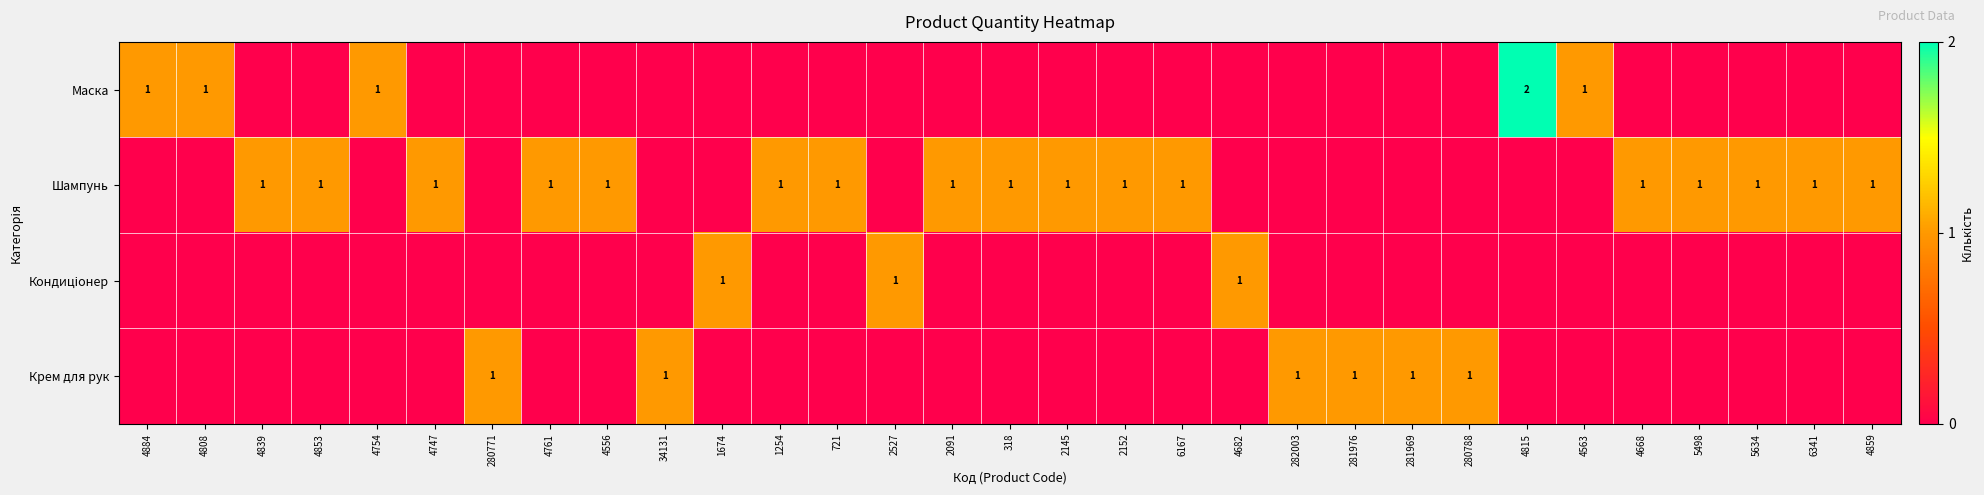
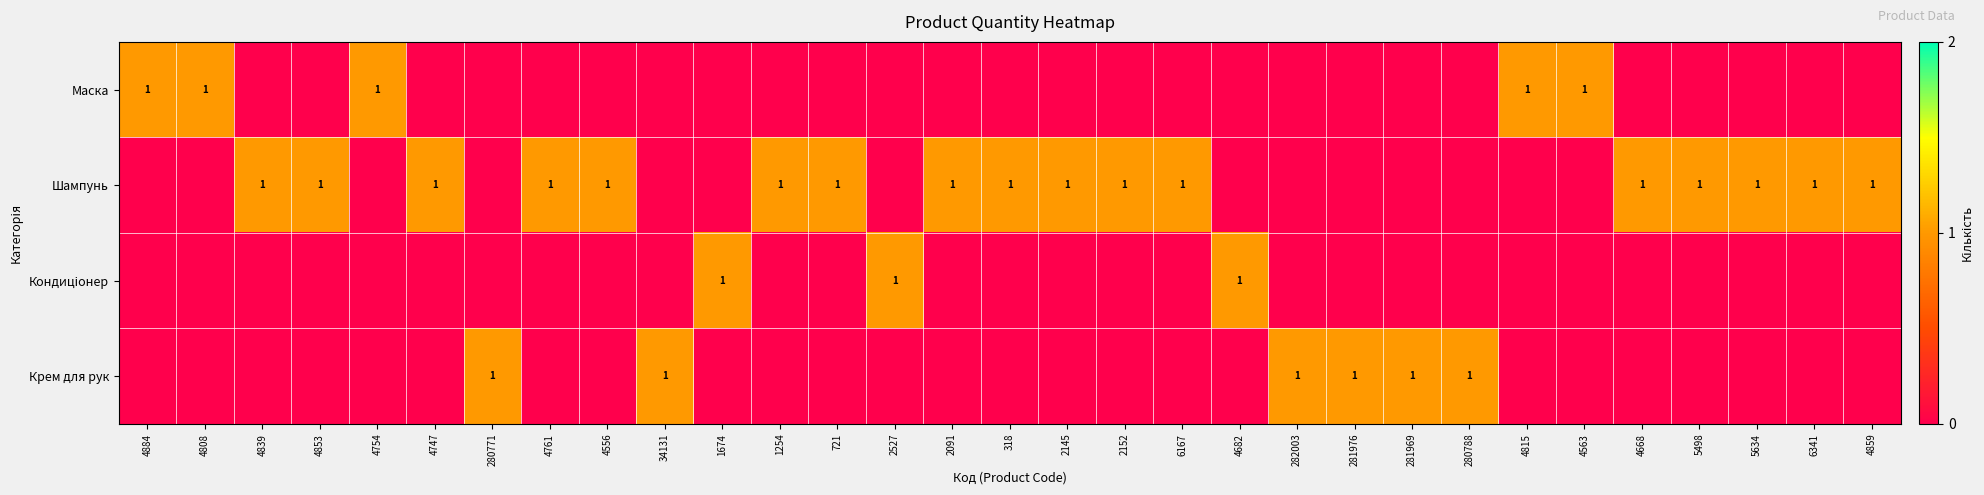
Маска, 4815: 2 -> 1
